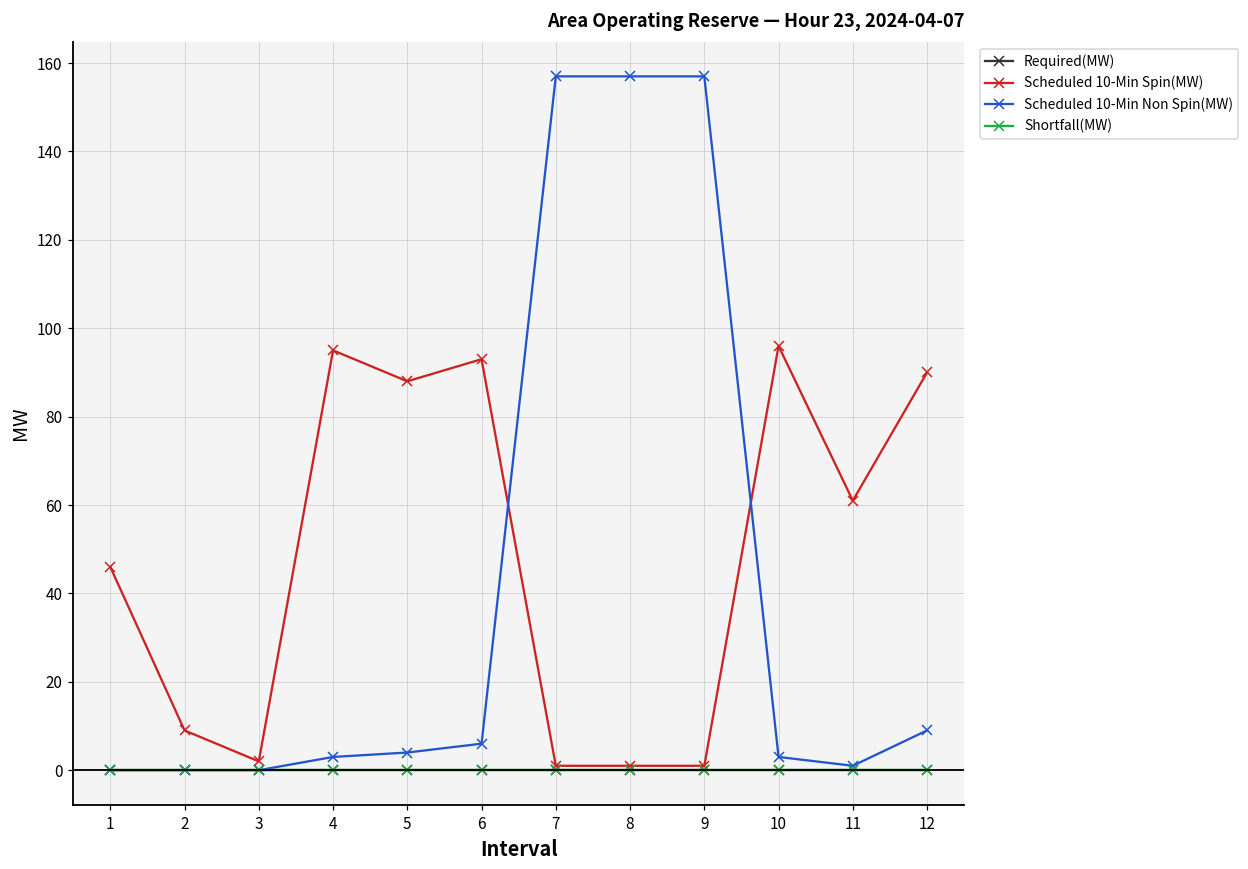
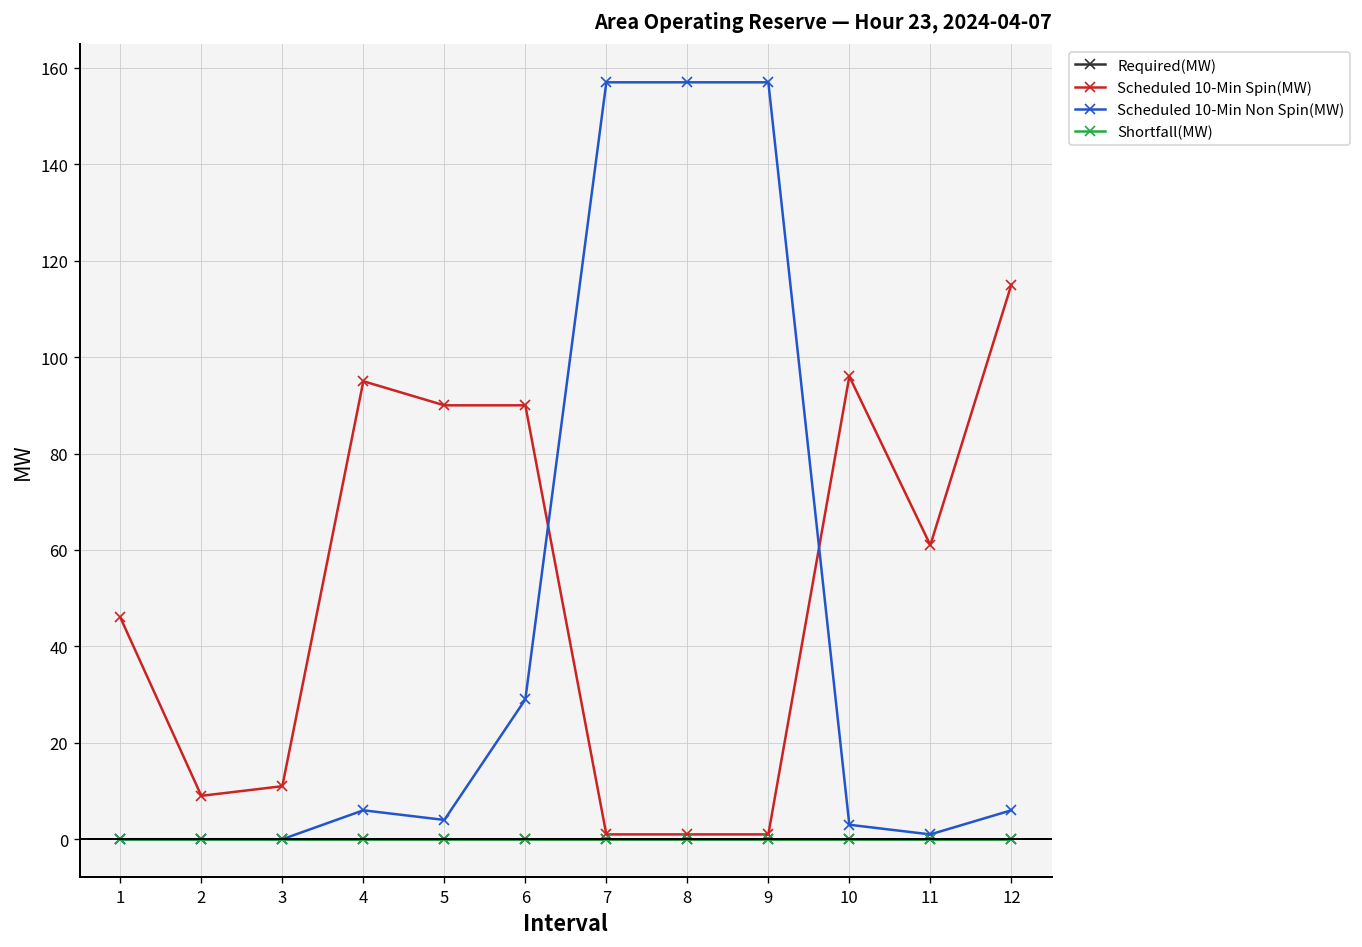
Scheduled 10-Min Spin(MW), 3: 2 -> 11
Scheduled 10-Min Non Spin(MW), 4: 3 -> 6
Scheduled 10-Min Spin(MW), 5: 88 -> 90
Scheduled 10-Min Spin(MW), 6: 93 -> 90
Scheduled 10-Min Non Spin(MW), 6: 6 -> 29
Scheduled 10-Min Spin(MW), 12: 90 -> 115
Scheduled 10-Min Non Spin(MW), 12: 9 -> 6
